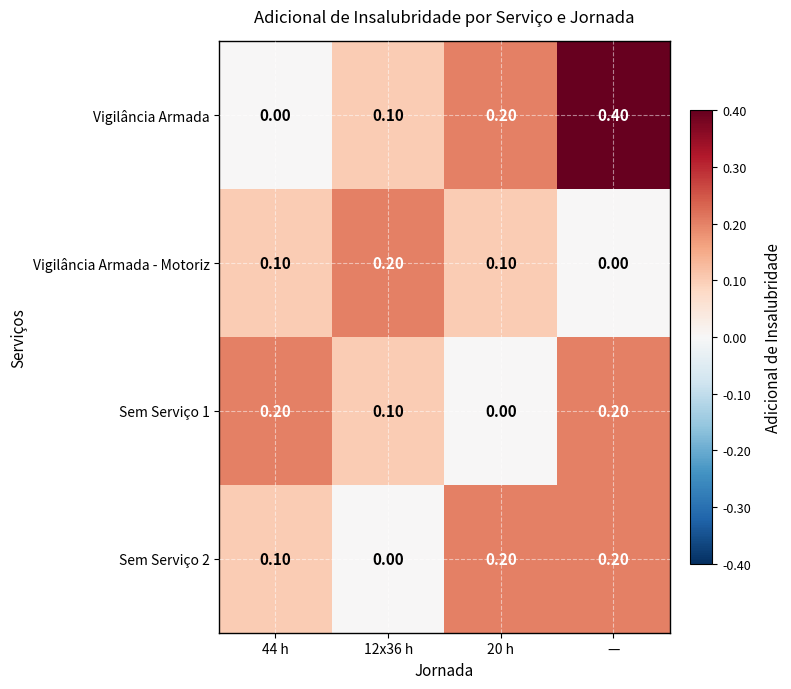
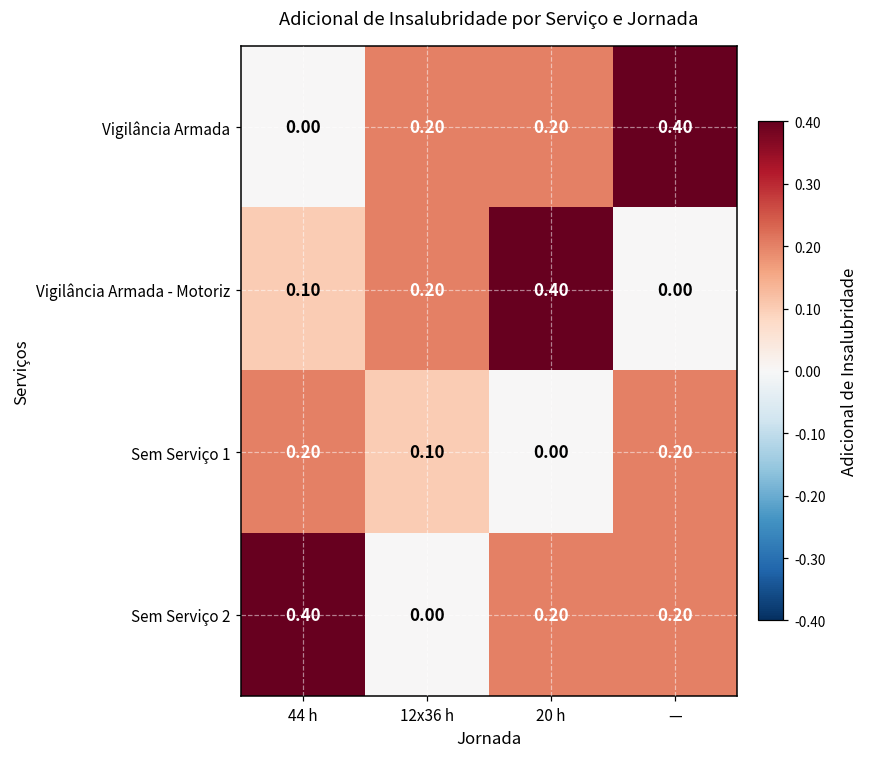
Vigilância Armada, 12x36 h: 0.10 -> 0.20
Vigilância Armada - Motoriz, 20 h: 0.10 -> 0.40
Sem Serviço 2, 44 h: 0.10 -> 0.40
